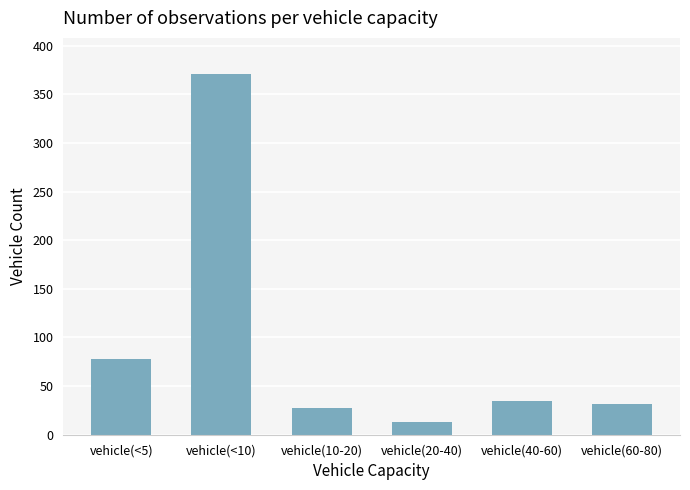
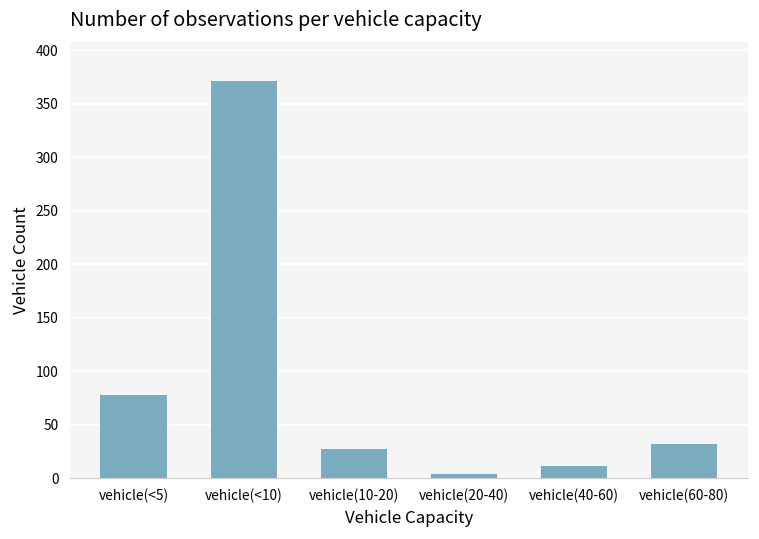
vehicle(20-40): 10 -> 0
vehicle(40-60): 40 -> 10
